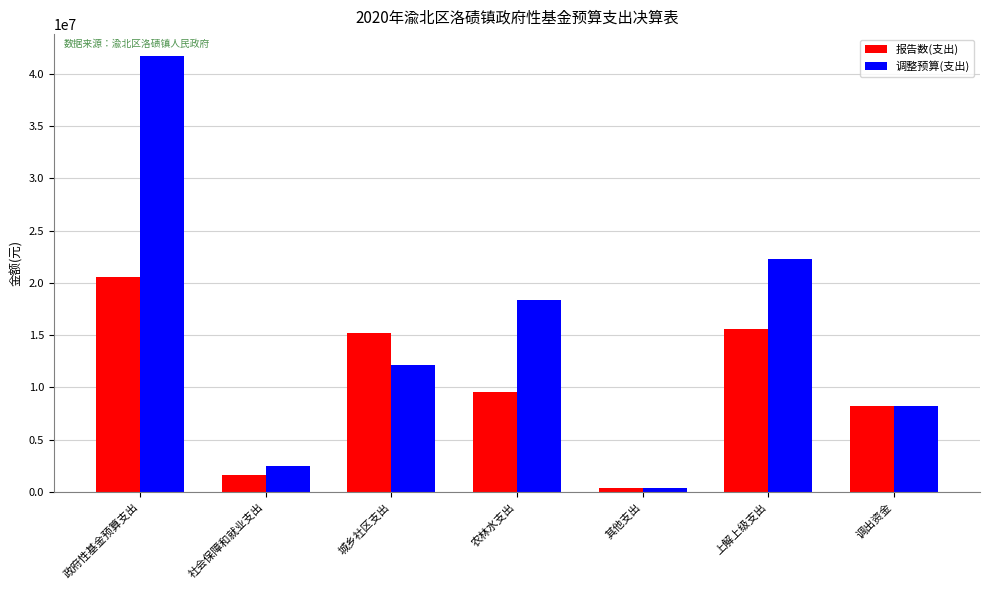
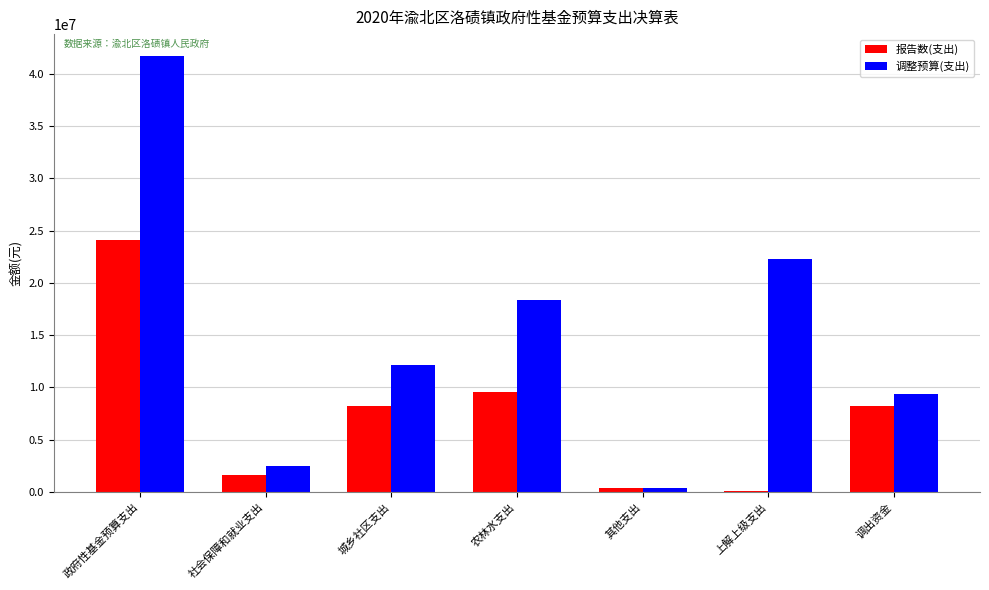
报告数(支出), 政府性基金预算支出: 20600000 -> 24100000
报告数(支出), 城乡社区支出: 15200000 -> 8200000
报告数(支出), 上解上级支出: 15500000 -> 0
调整预算(支出), 调出资金: 8200000 -> 9300000
